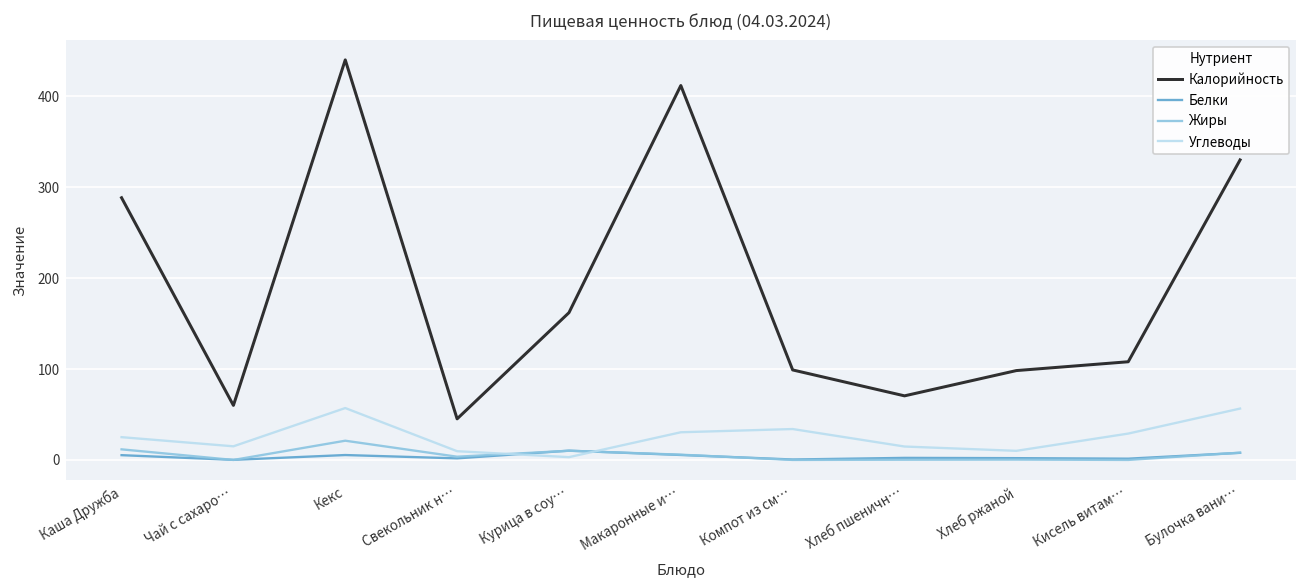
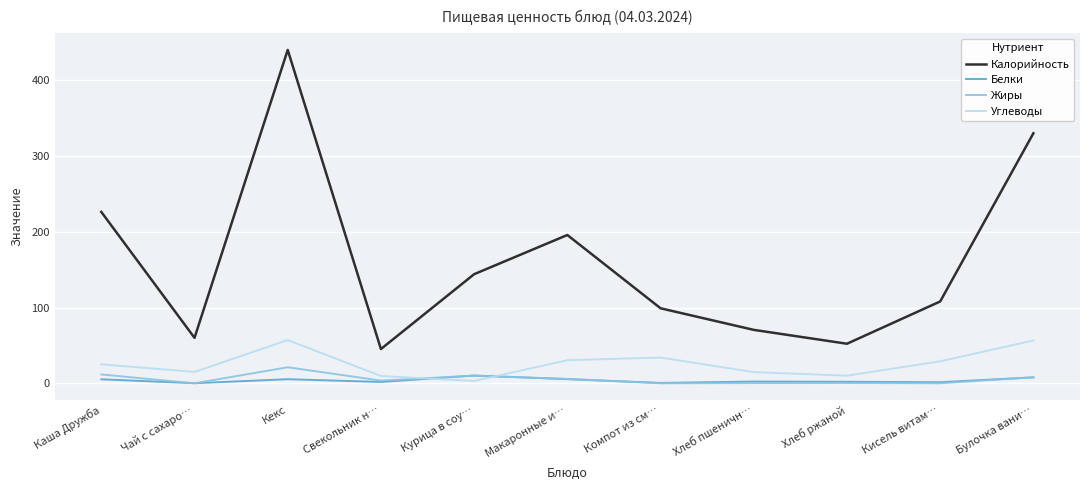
Калорийность, Каша Дружба: 290 -> 230
Калорийность, Курица в соу…: 160 -> 140
Калорийность, Макаронные и…: 410 -> 200
Калорийность, Хлеб ржаной: 100 -> 50
